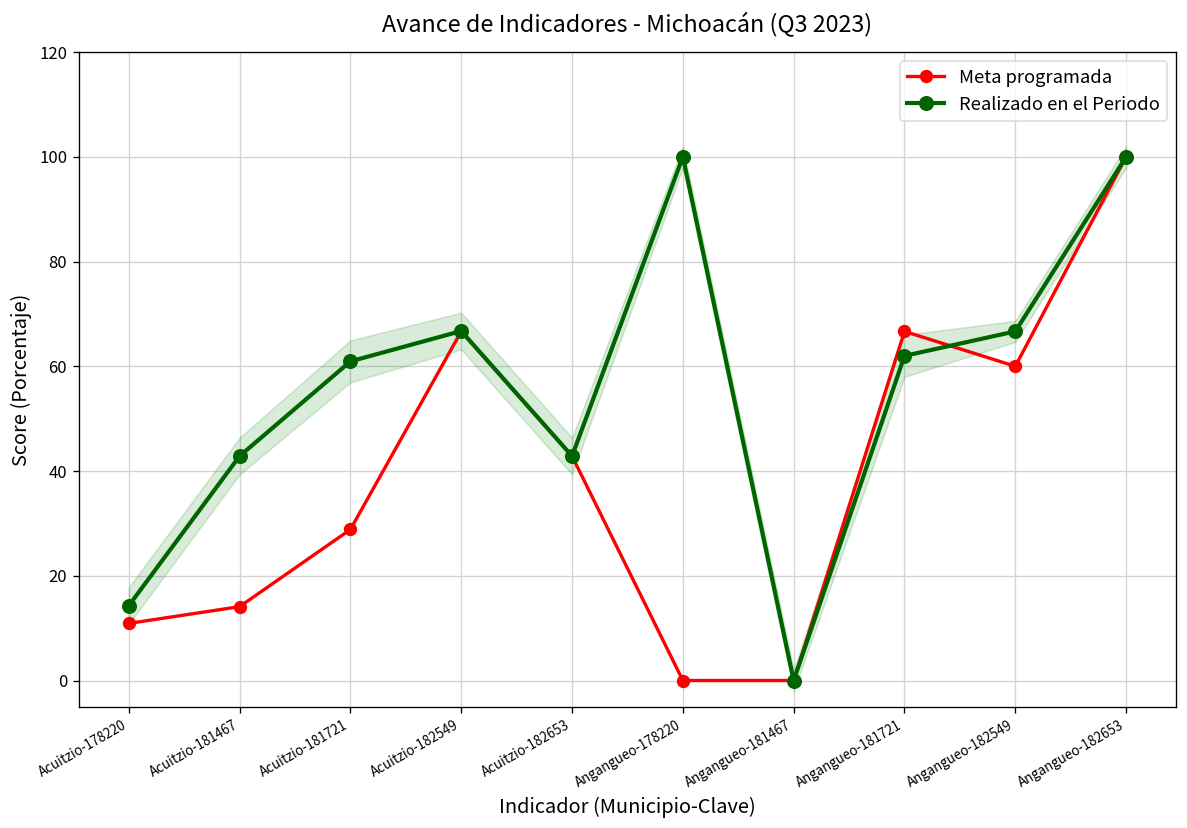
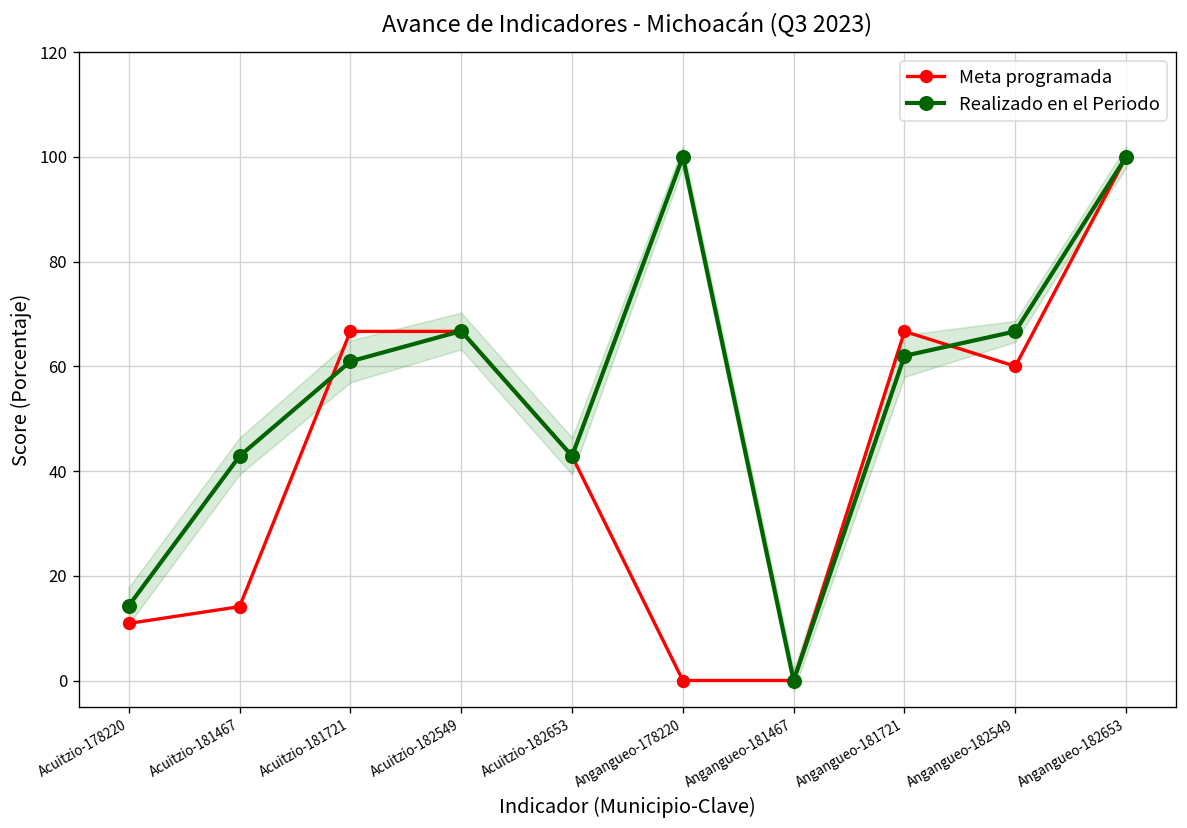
Meta programada, Acuitzio-181721: 29 -> 67
